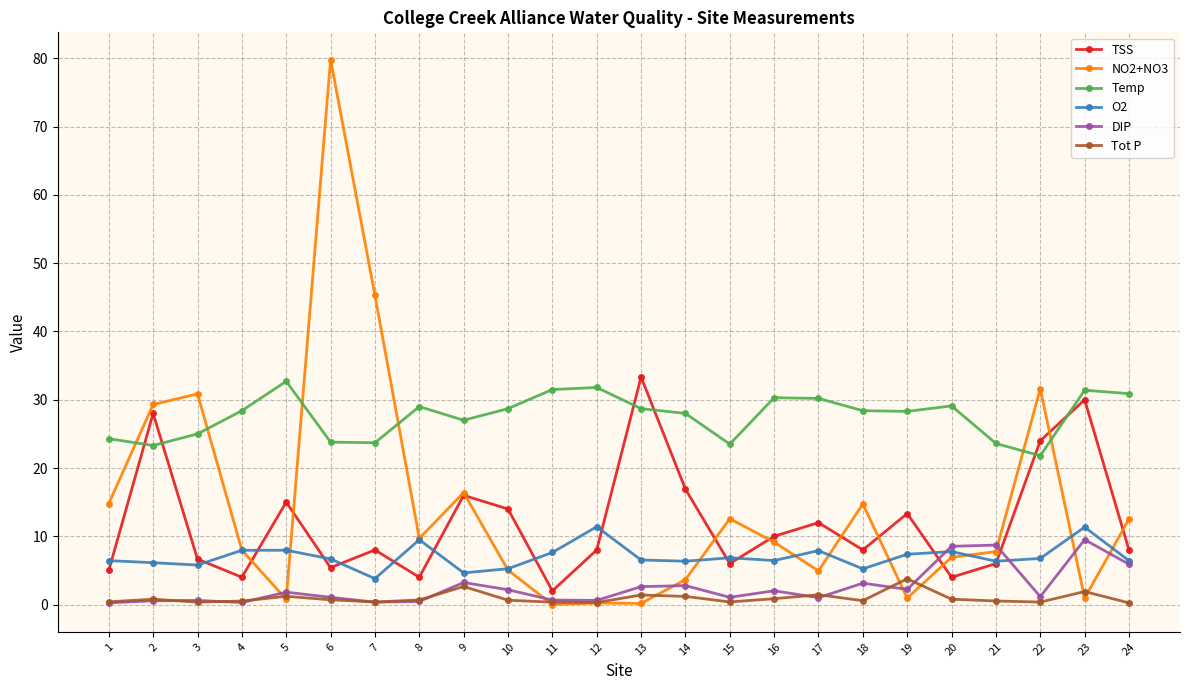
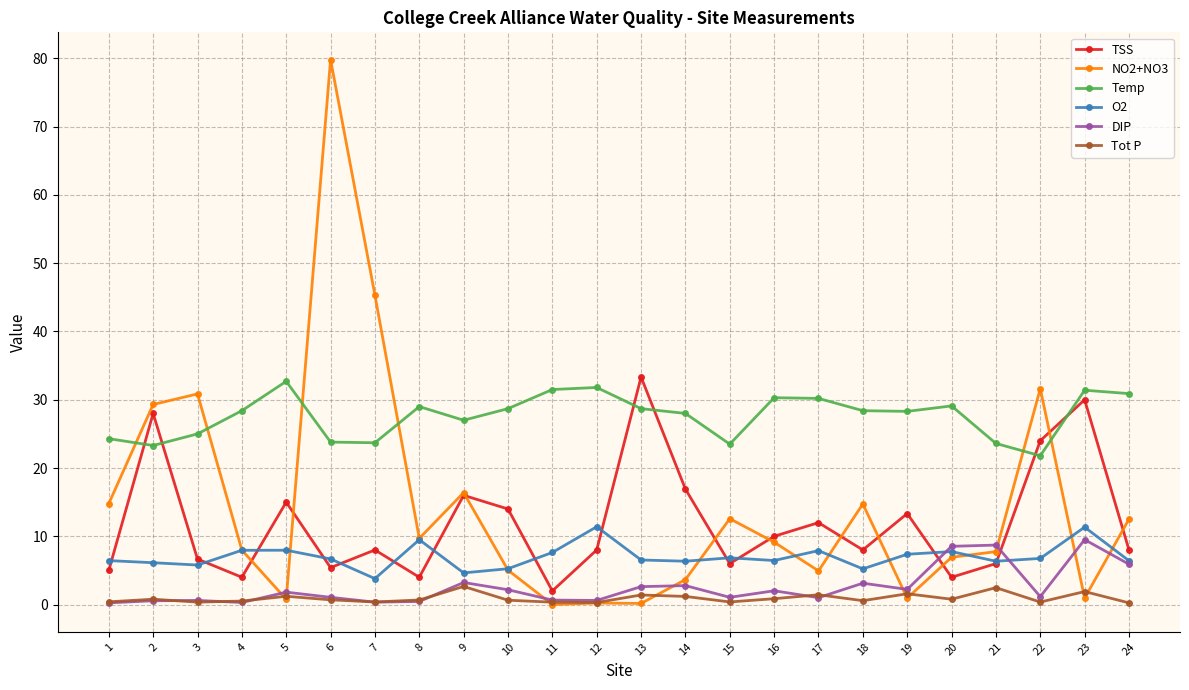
Tot P, 19: 4 -> 2
Tot P, 21: 1 -> 2
